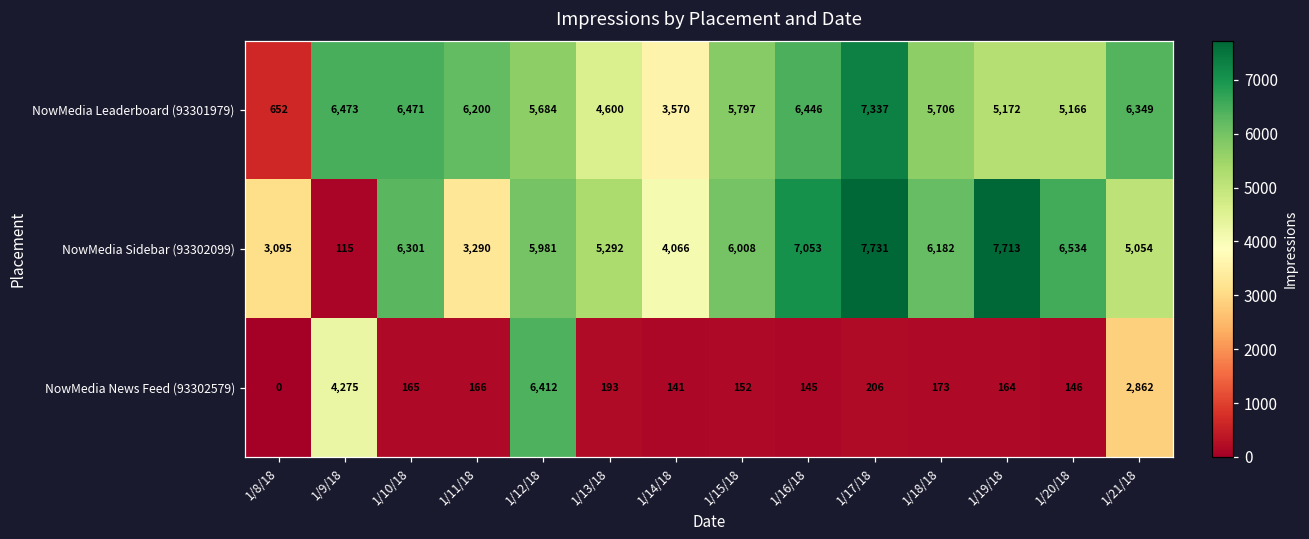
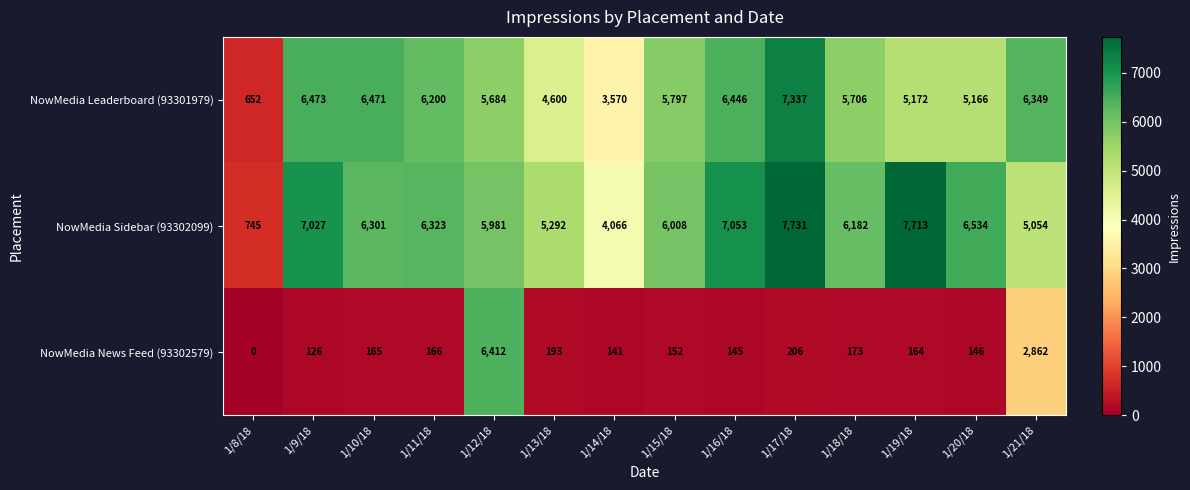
NowMedia Sidebar (93302099), 1/8/18: 3,095 -> 745
NowMedia Sidebar (93302099), 1/9/18: 115 -> 7,027
NowMedia Sidebar (93302099), 1/11/18: 3,290 -> 6,323
NowMedia News Feed (93302579), 1/9/18: 4,275 -> 126
